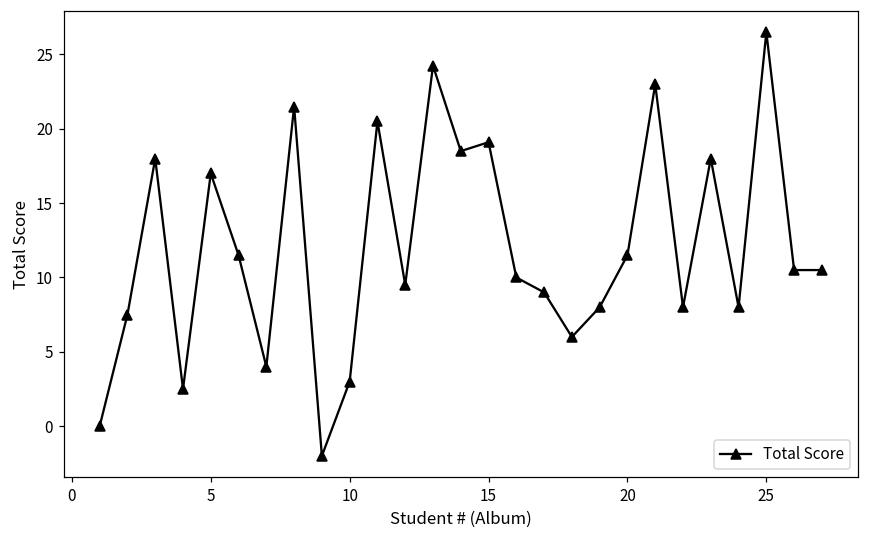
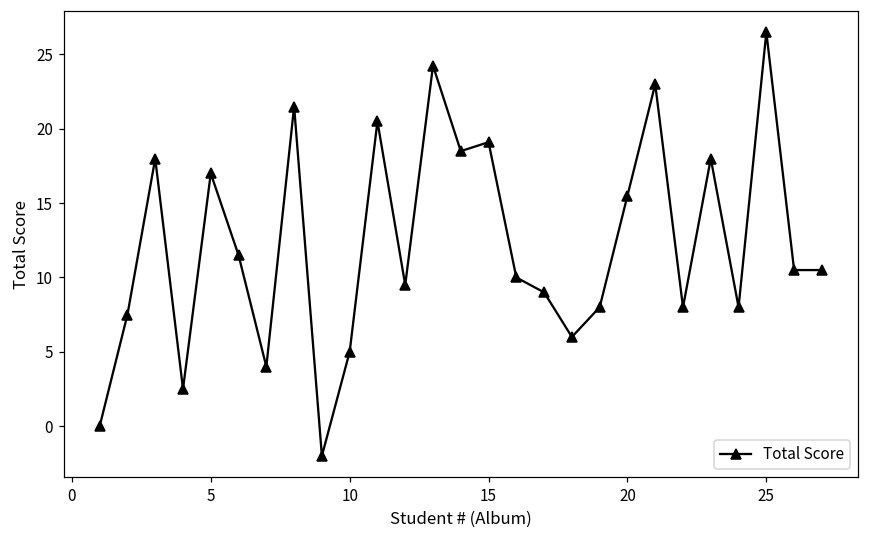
10: 3 -> 5
20: 11.5 -> 15.5
